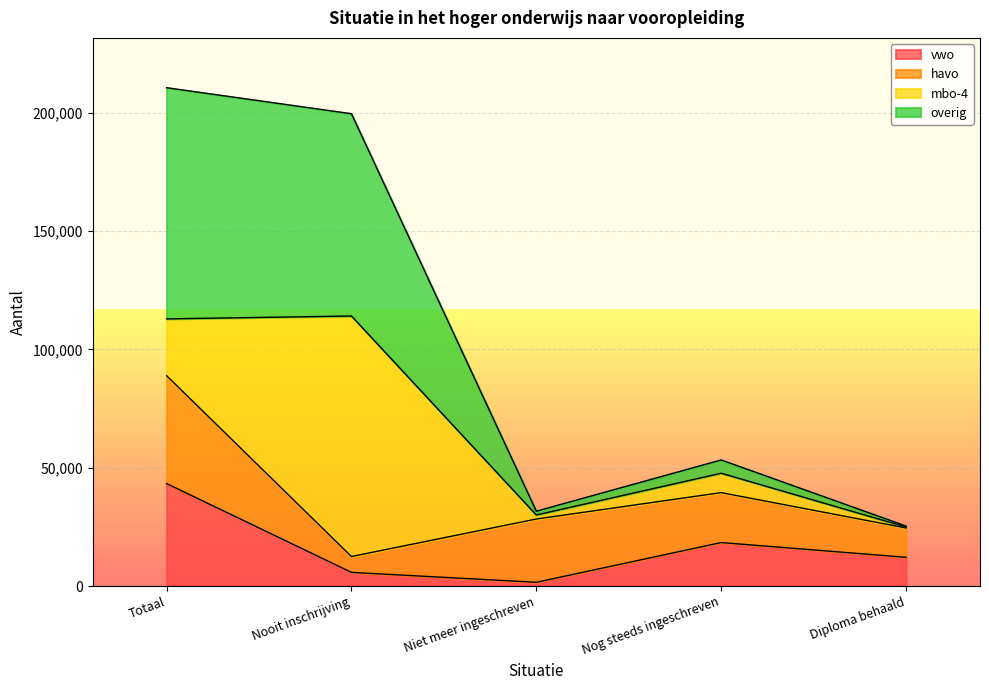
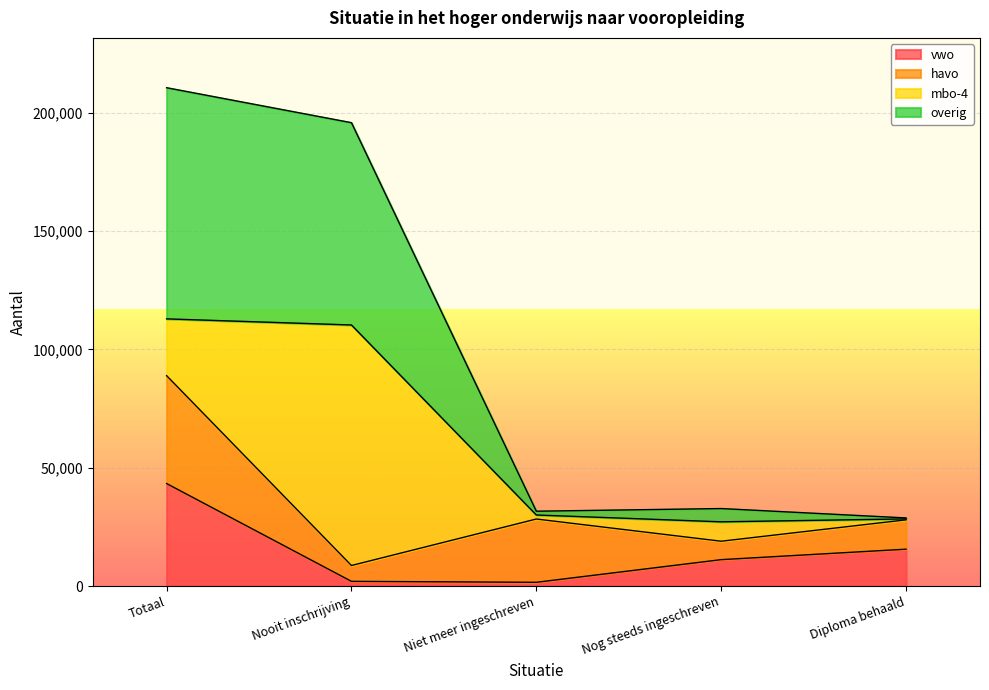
vwo, Nooit inschrijving: 6,000 -> 2,000
vwo, Nog steeds ingeschreven: 18,000 -> 11,000
havo, Nog steeds ingeschreven: 21,000 -> 8,000
vwo, Diploma behaald: 12,000 -> 16,000
